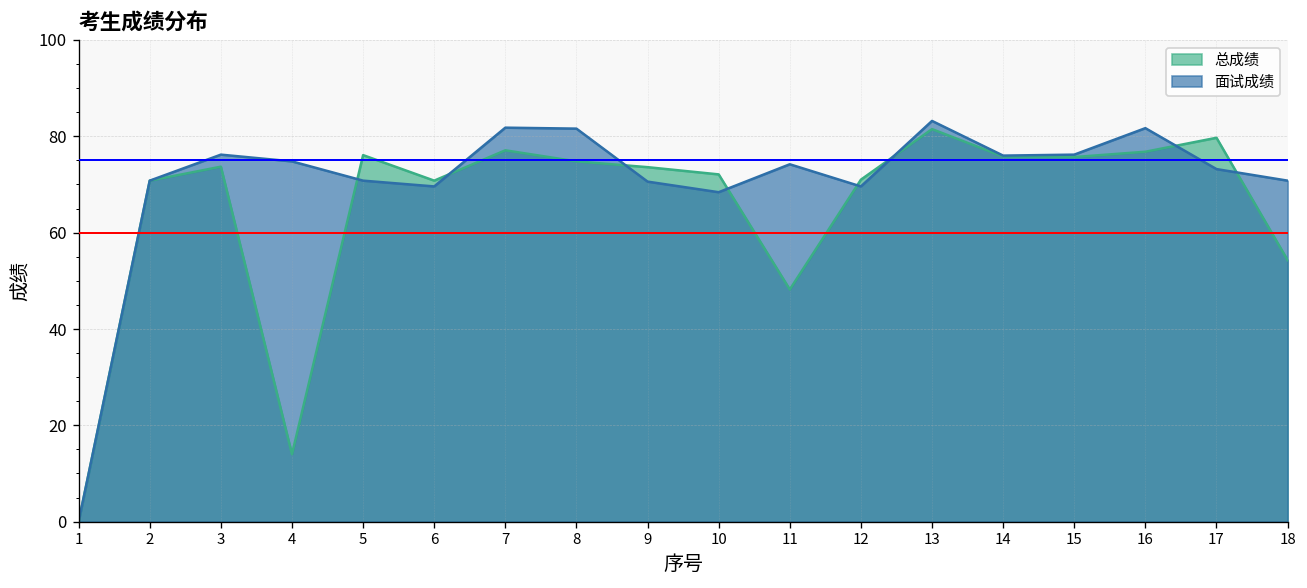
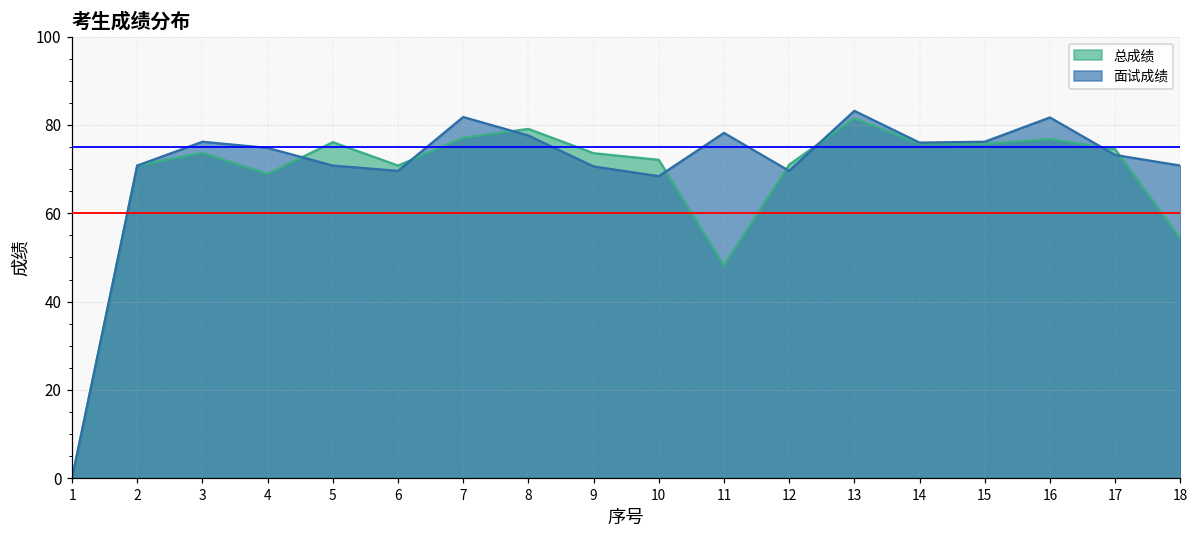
总成绩, 4: 14 -> 69
总成绩, 8: 75 -> 79
面试成绩, 8: 82 -> 78
面试成绩, 11: 74 -> 78
总成绩, 17: 80 -> 75
